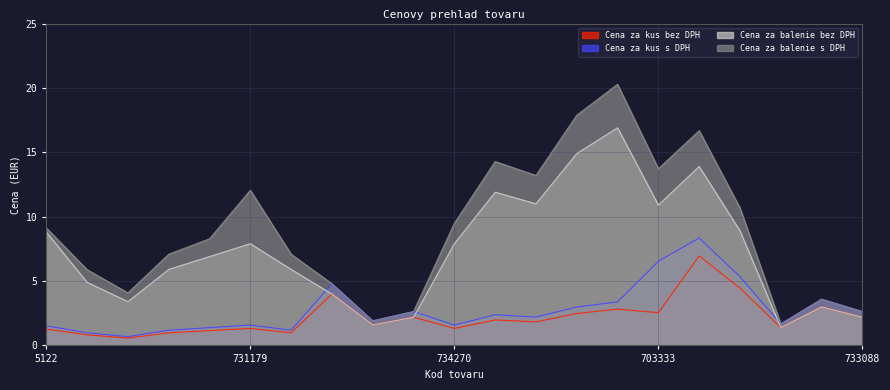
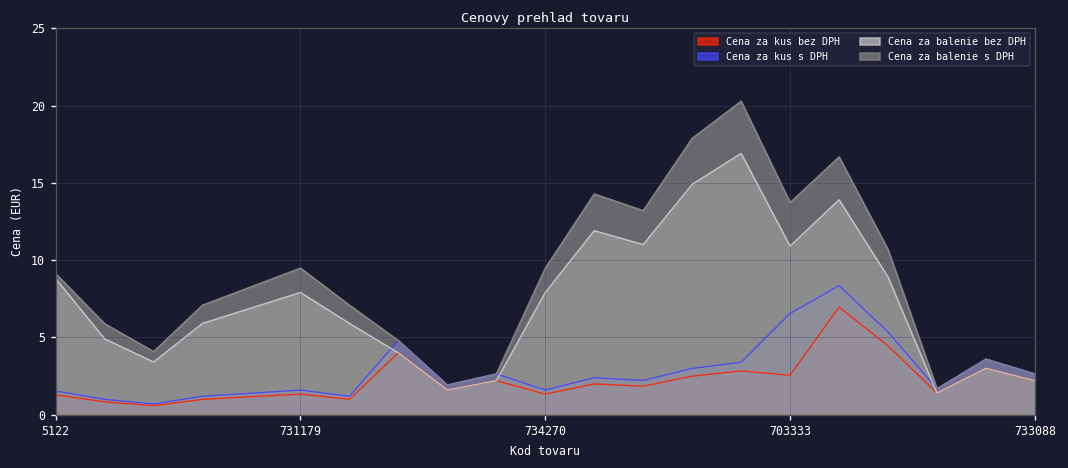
Cena za balenie s DPH, 731179: 12.1 -> 9.5
